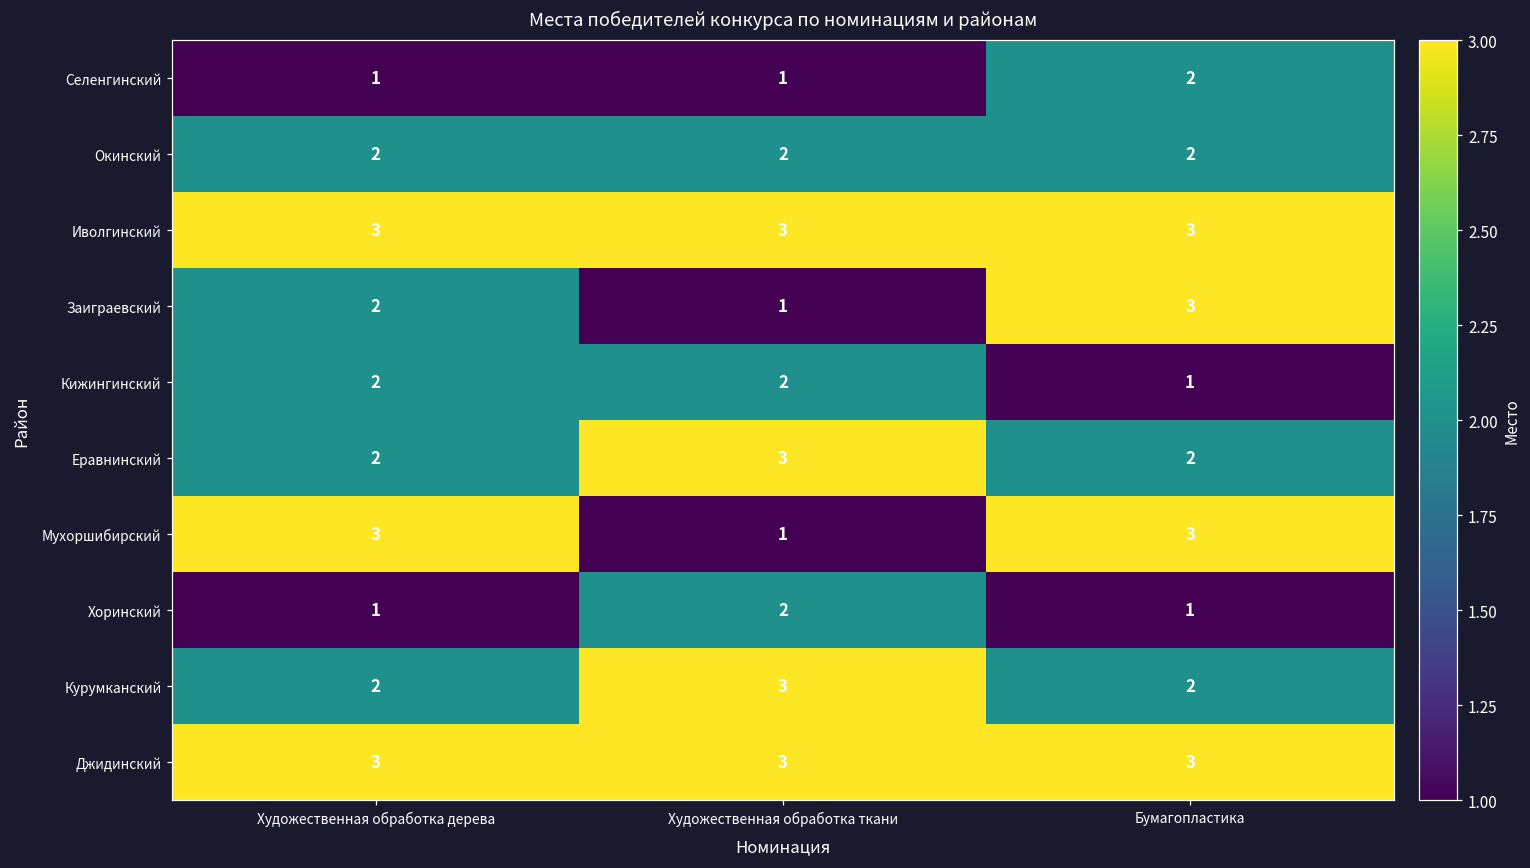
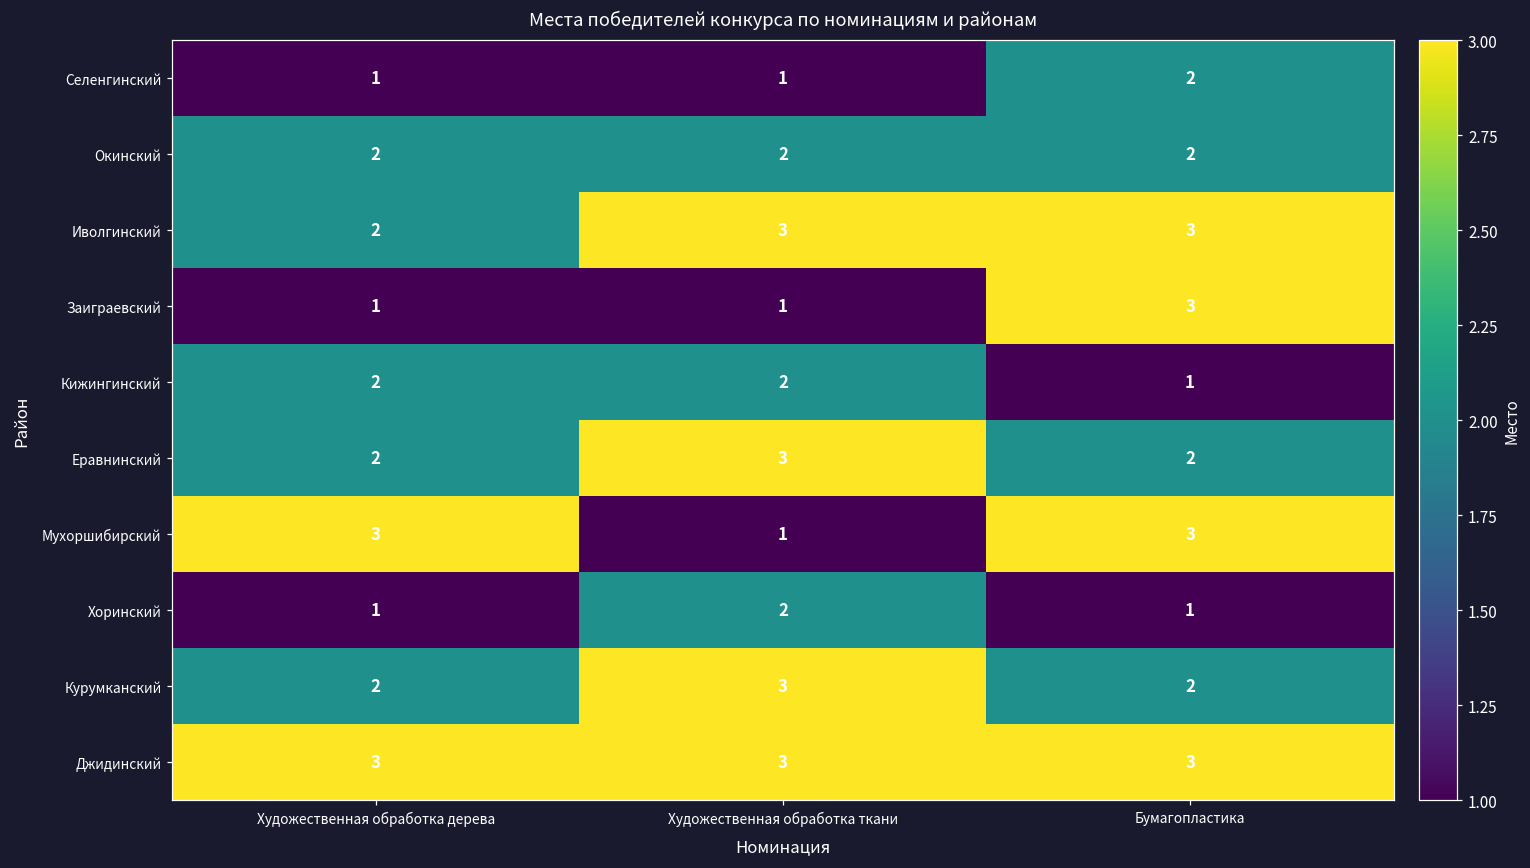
Иволгинский, Художественная обработка дерева: 3 -> 2
Заиграевский, Художественная обработка дерева: 2 -> 1
